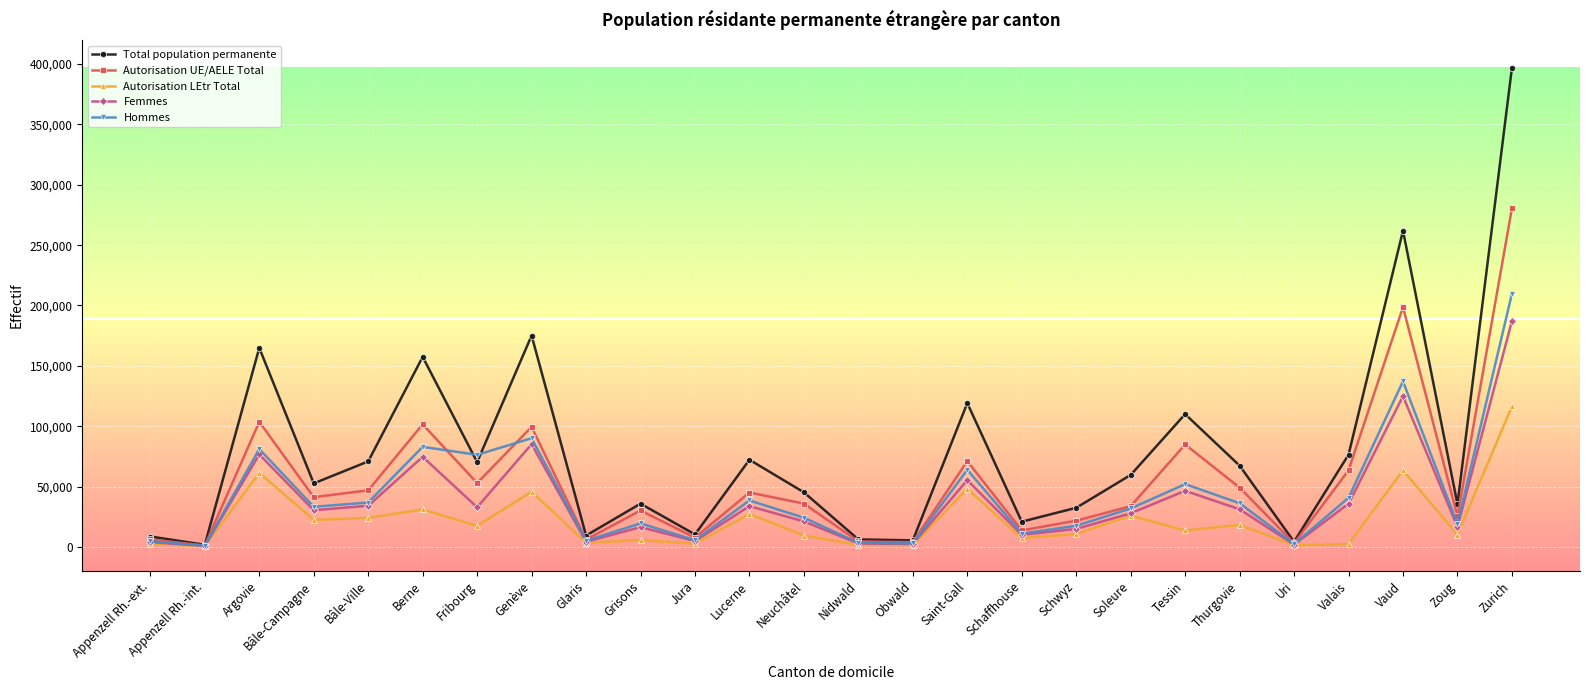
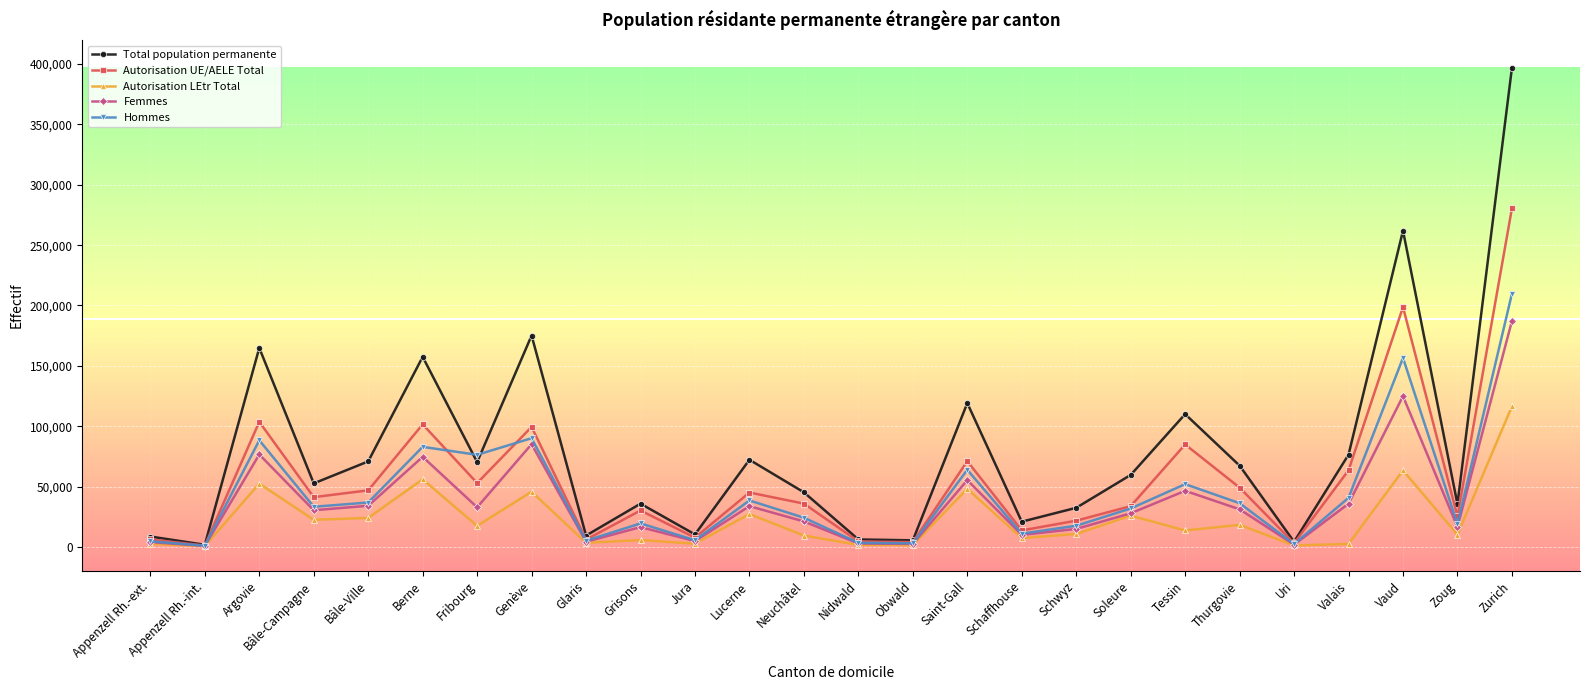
Autorisation LEtr Total, Argovie: 61,000 -> 52,000
Hommes, Argovie: 81,000 -> 88,000
Autorisation LEtr Total, Berne: 31,000 -> 56,000
Hommes, Vaud: 137,000 -> 157,000
